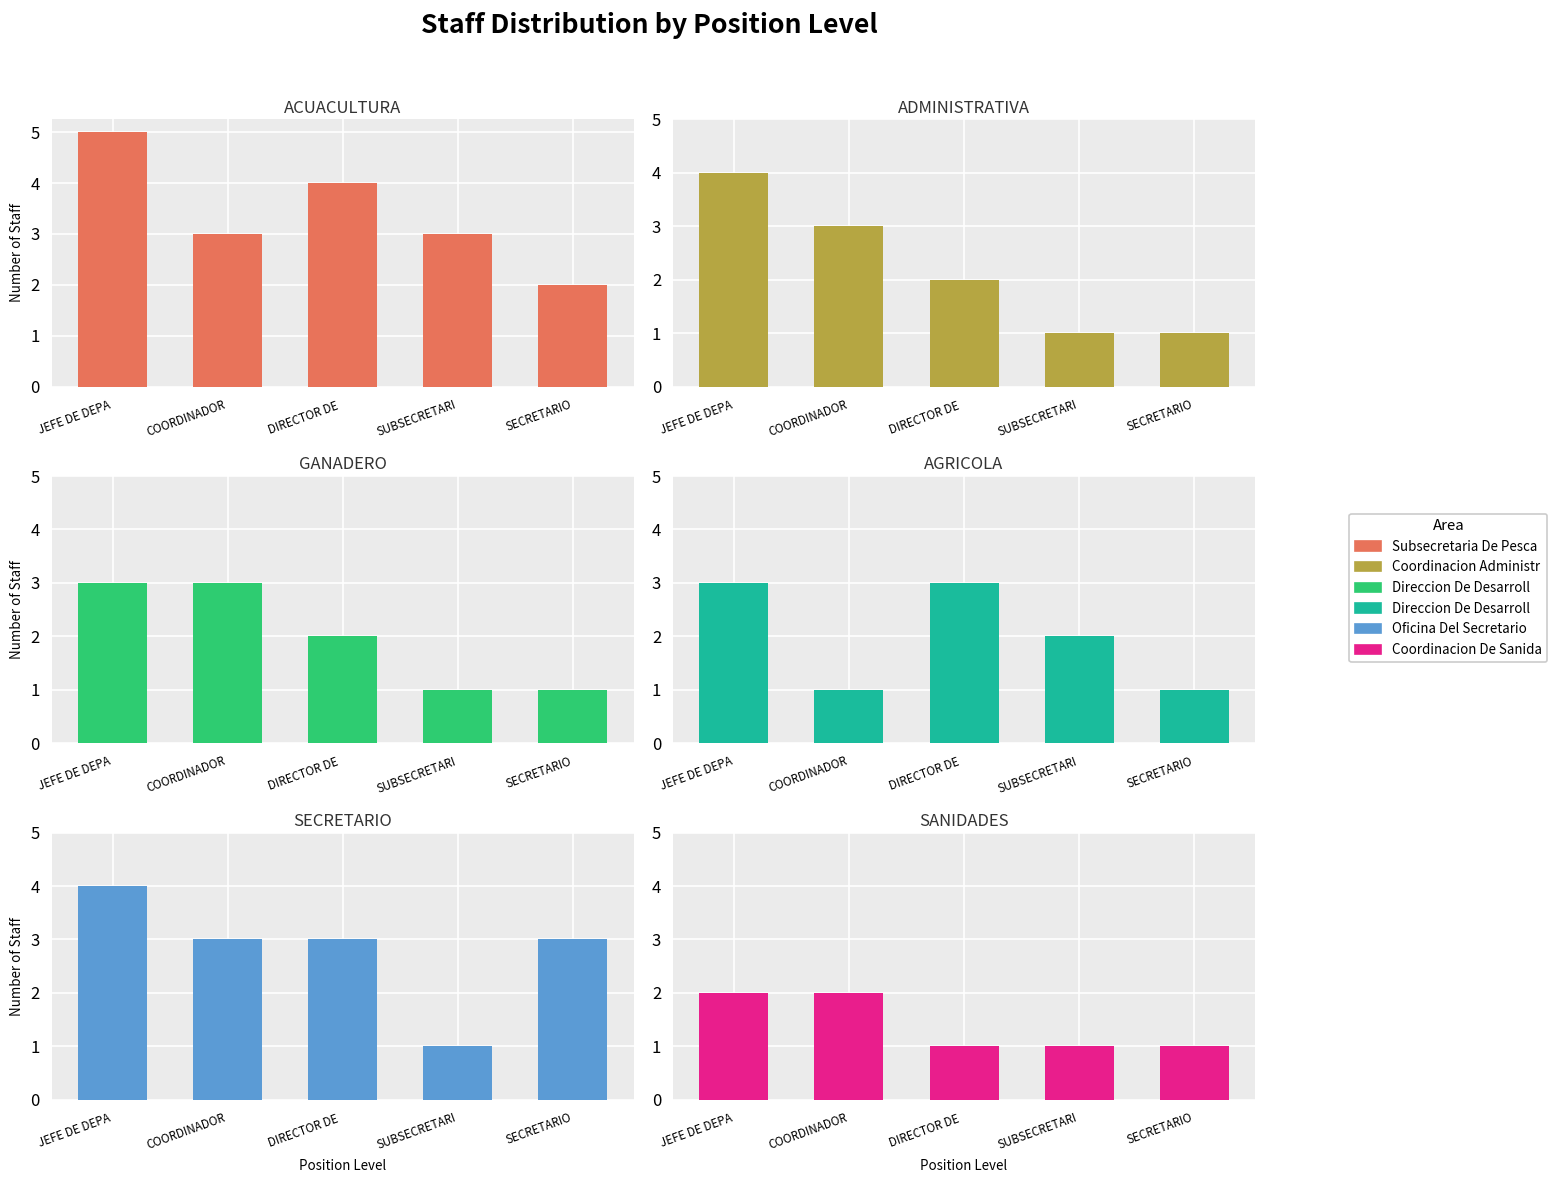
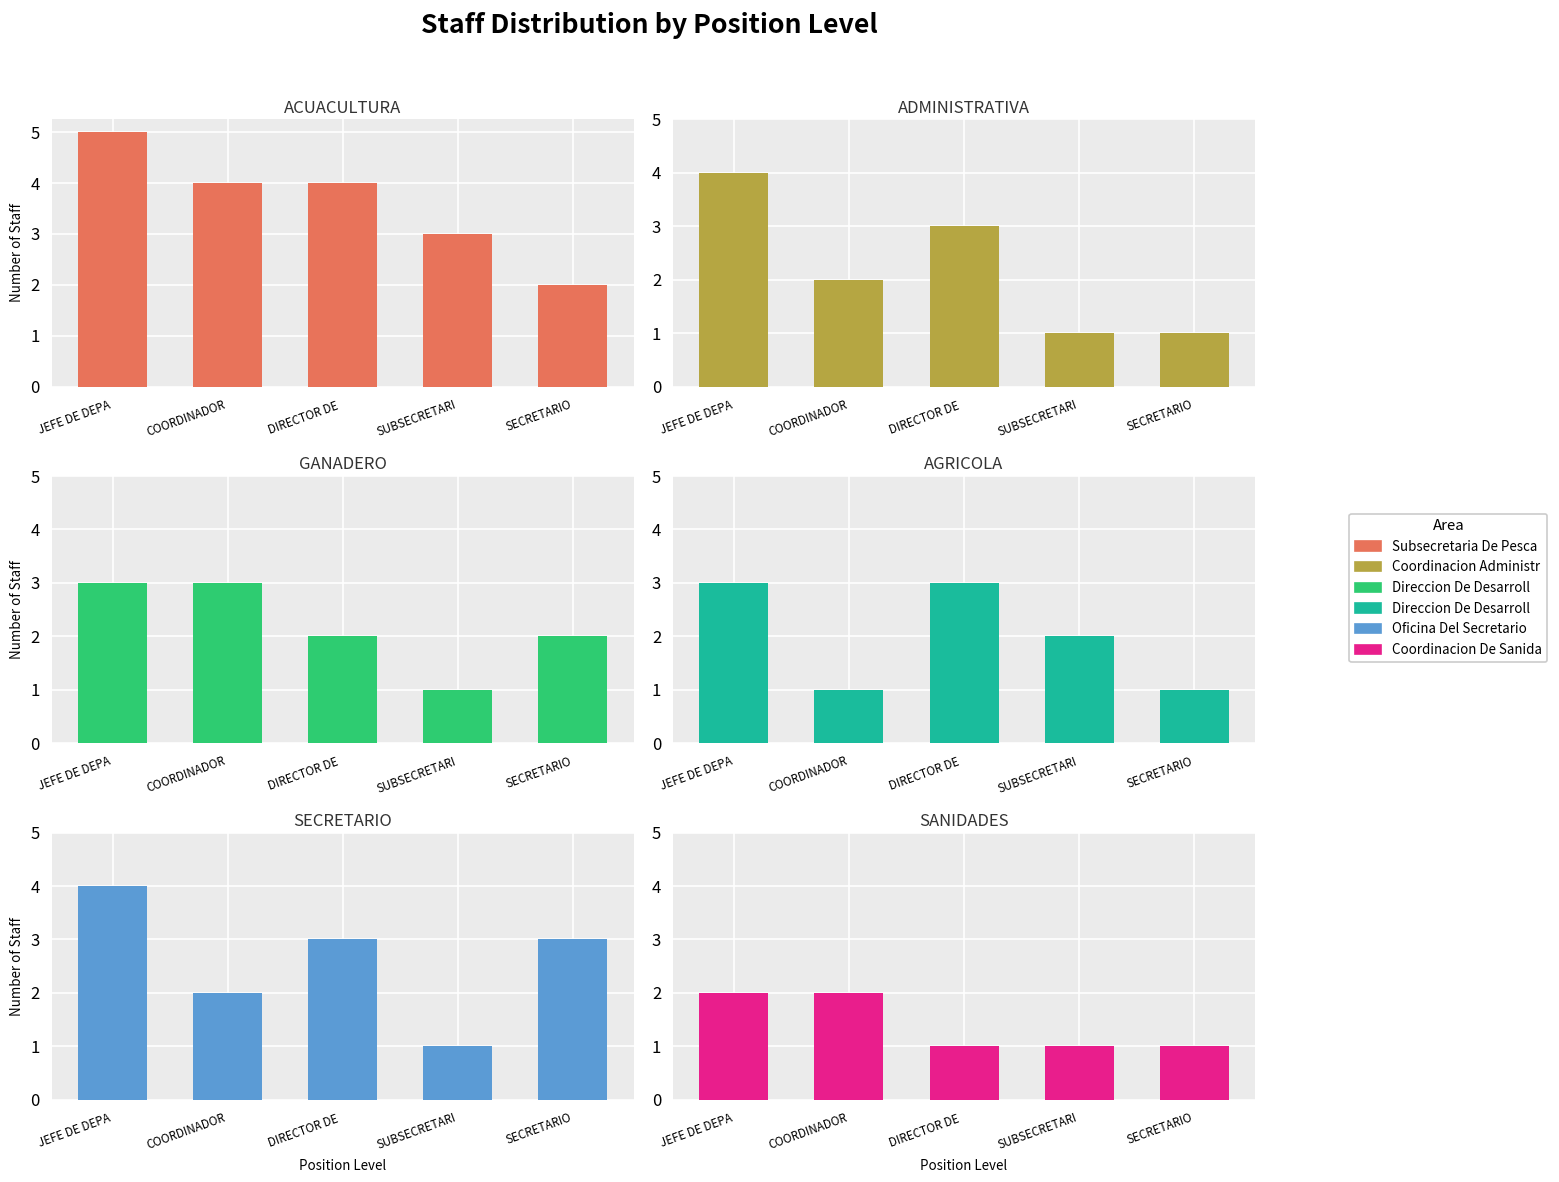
ACUACULTURA, COORDINADOR: 3 -> 4
ADMINISTRATIVA, COORDINADOR: 3 -> 2
ADMINISTRATIVA, DIRECTOR DE: 2 -> 3
GANADERO, SECRETARIO: 1 -> 2
SECRETARIO, COORDINADOR: 3 -> 2
